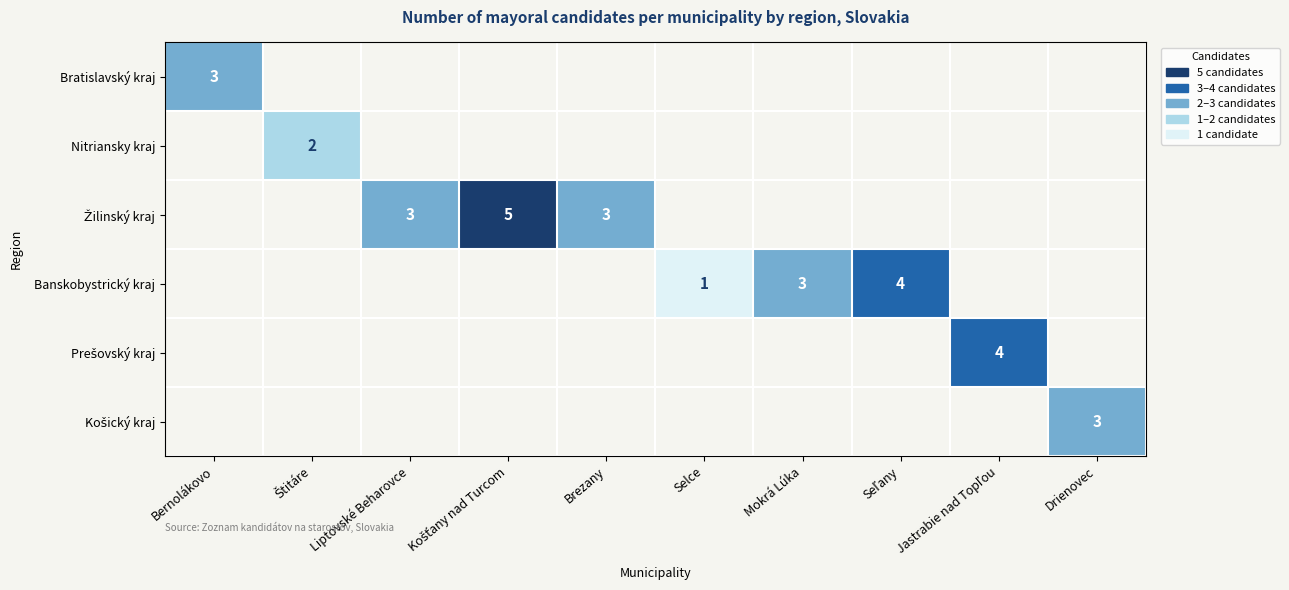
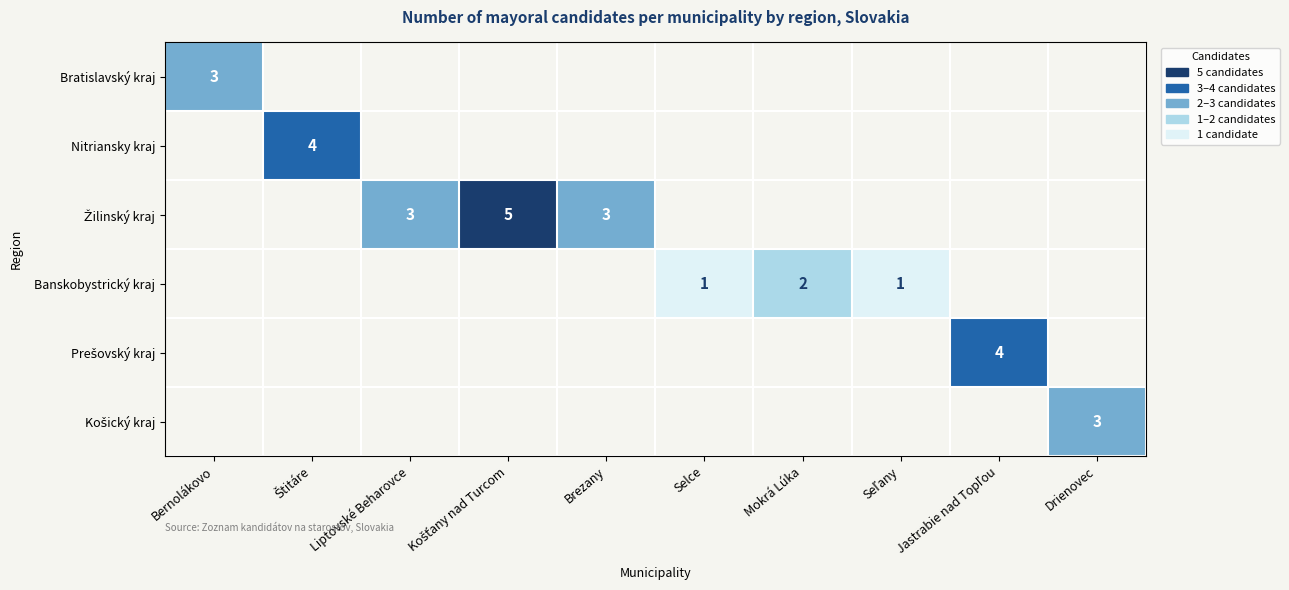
Nitriansky kraj, Štitáre: 2 -> 4
Banskobystrický kraj, Mokrá Lúka: 3 -> 2
Banskobystrický kraj, Seľany: 4 -> 1
